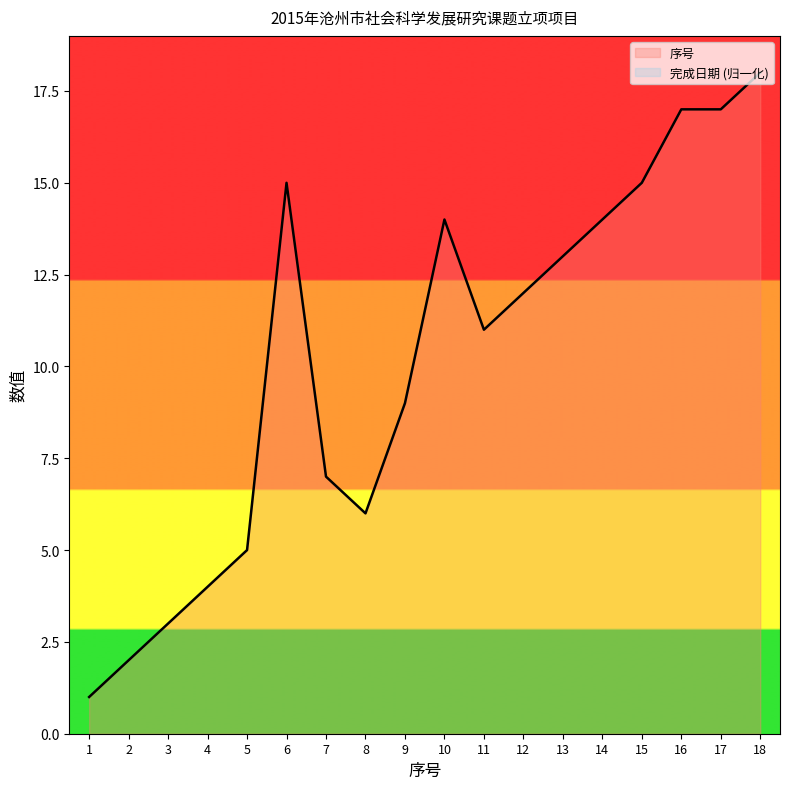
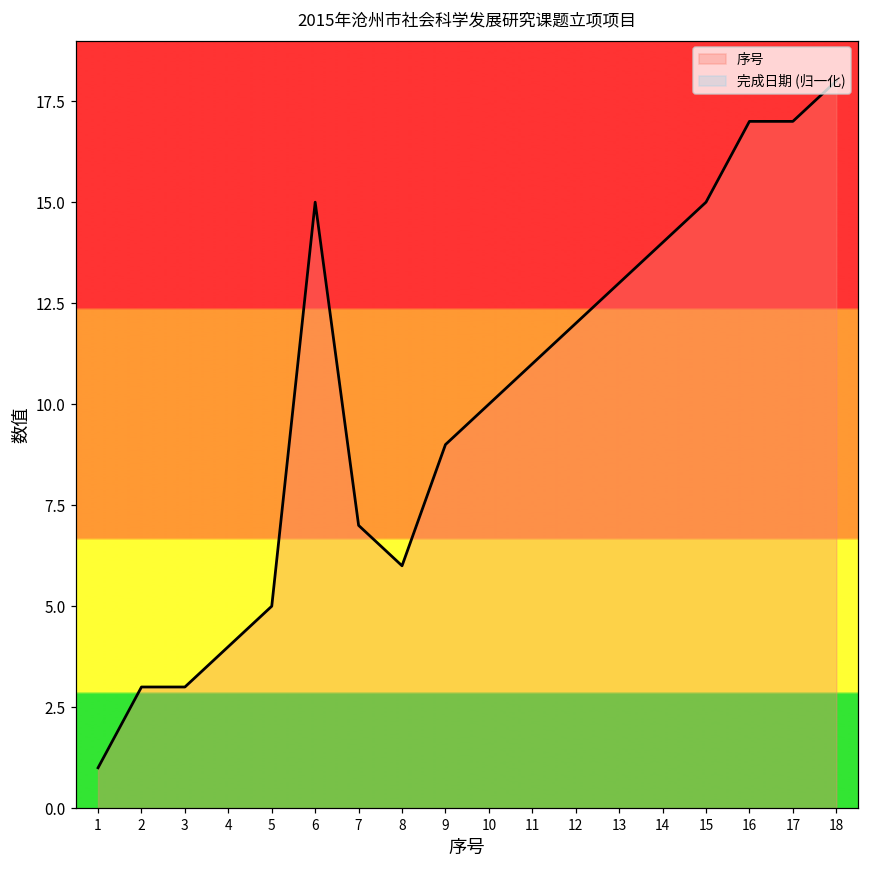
2: 2 -> 3
10: 14 -> 10
